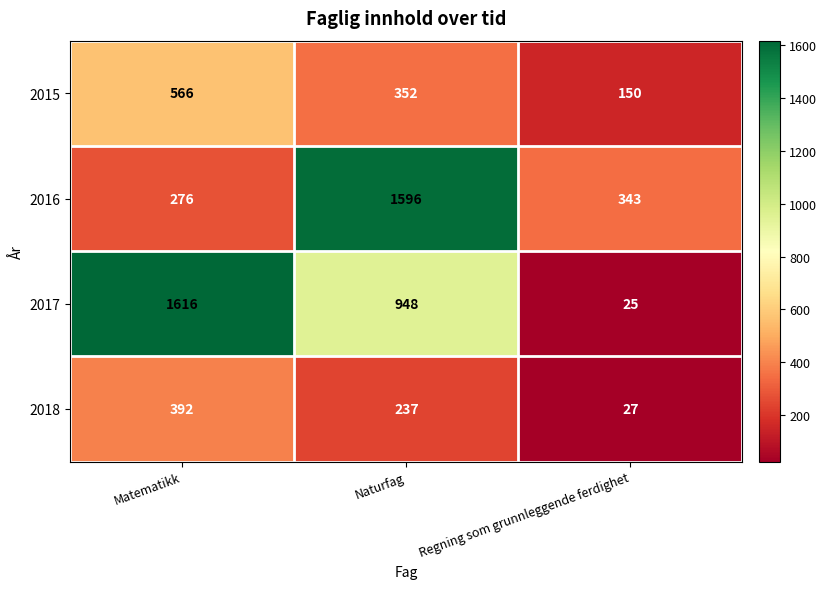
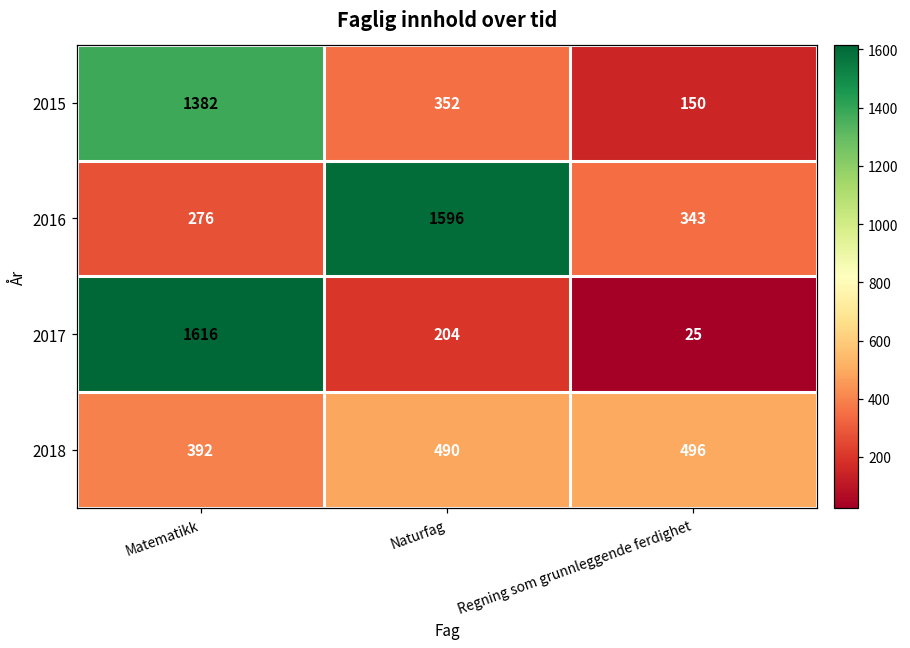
2015, Matematikk: 566 -> 1382
2017, Naturfag: 948 -> 204
2018, Naturfag: 237 -> 490
2018, Regning som grunnleggende ferdighet: 27 -> 496
